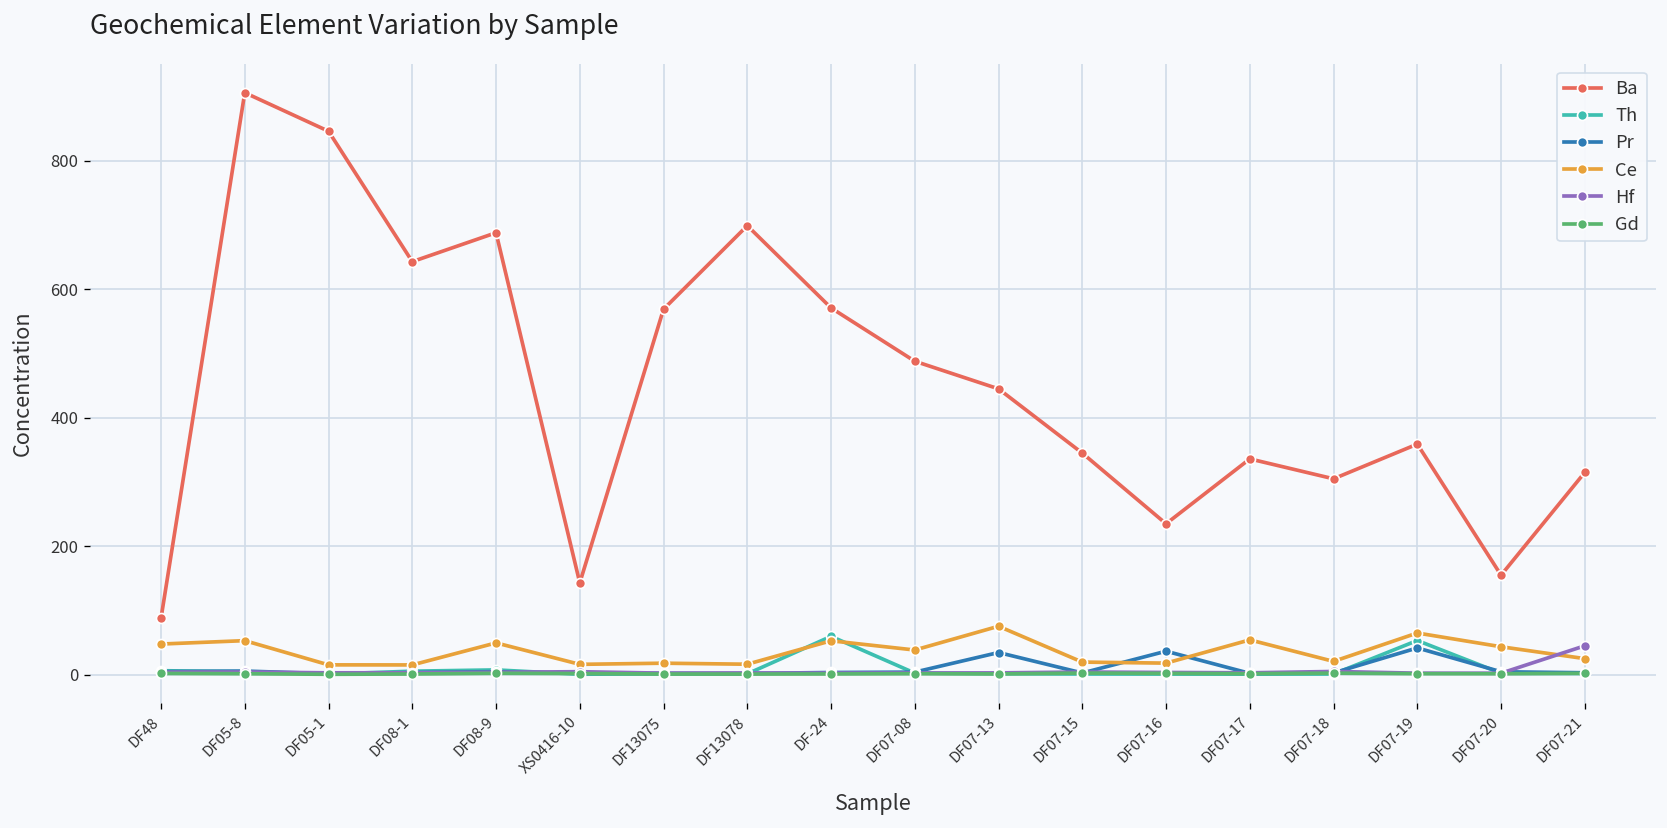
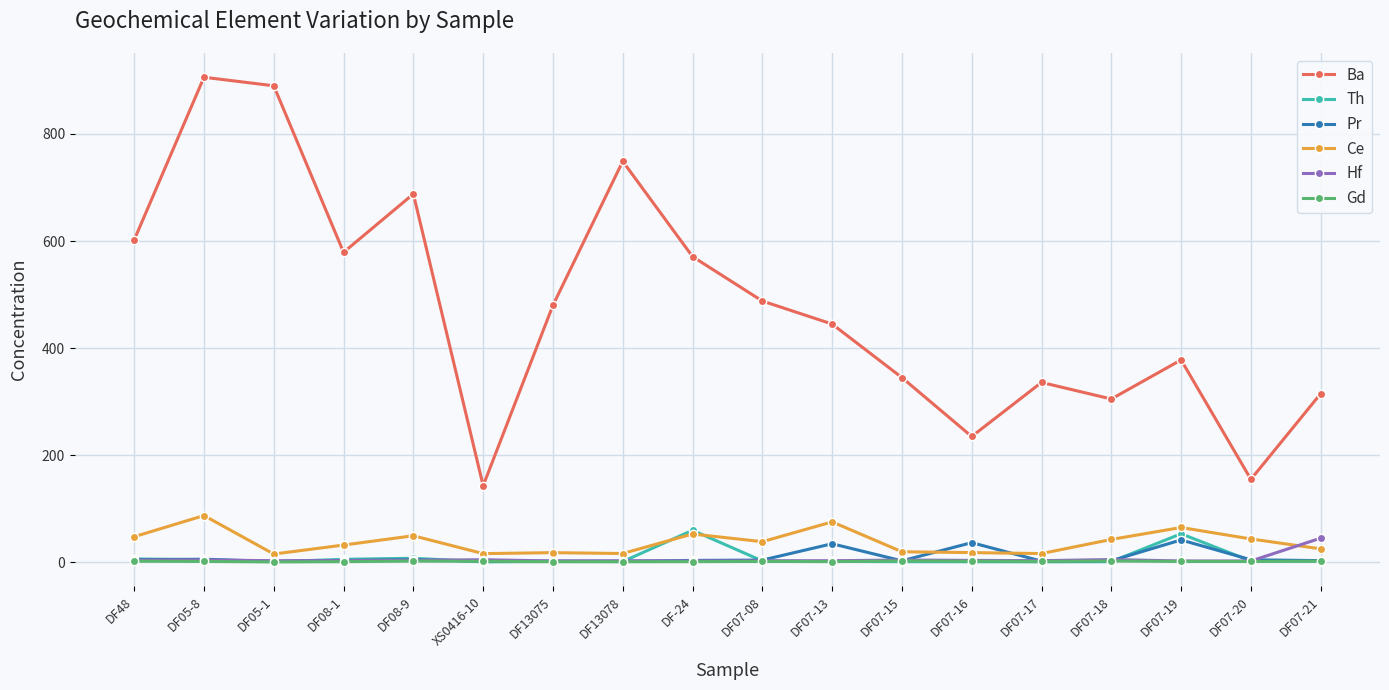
Ba, DF48: 90 -> 600
Ce, DF05-8: 50 -> 90
Ba, DF05-1: 850 -> 890
Ba, DF08-1: 640 -> 580
Ce, DF08-1: 20 -> 30
Ba, DF13075: 570 -> 480
Ba, DF13078: 700 -> 750
Ce, DF07-17: 50 -> 20
Ce, DF07-18: 20 -> 40
Ba, DF07-19: 360 -> 380
